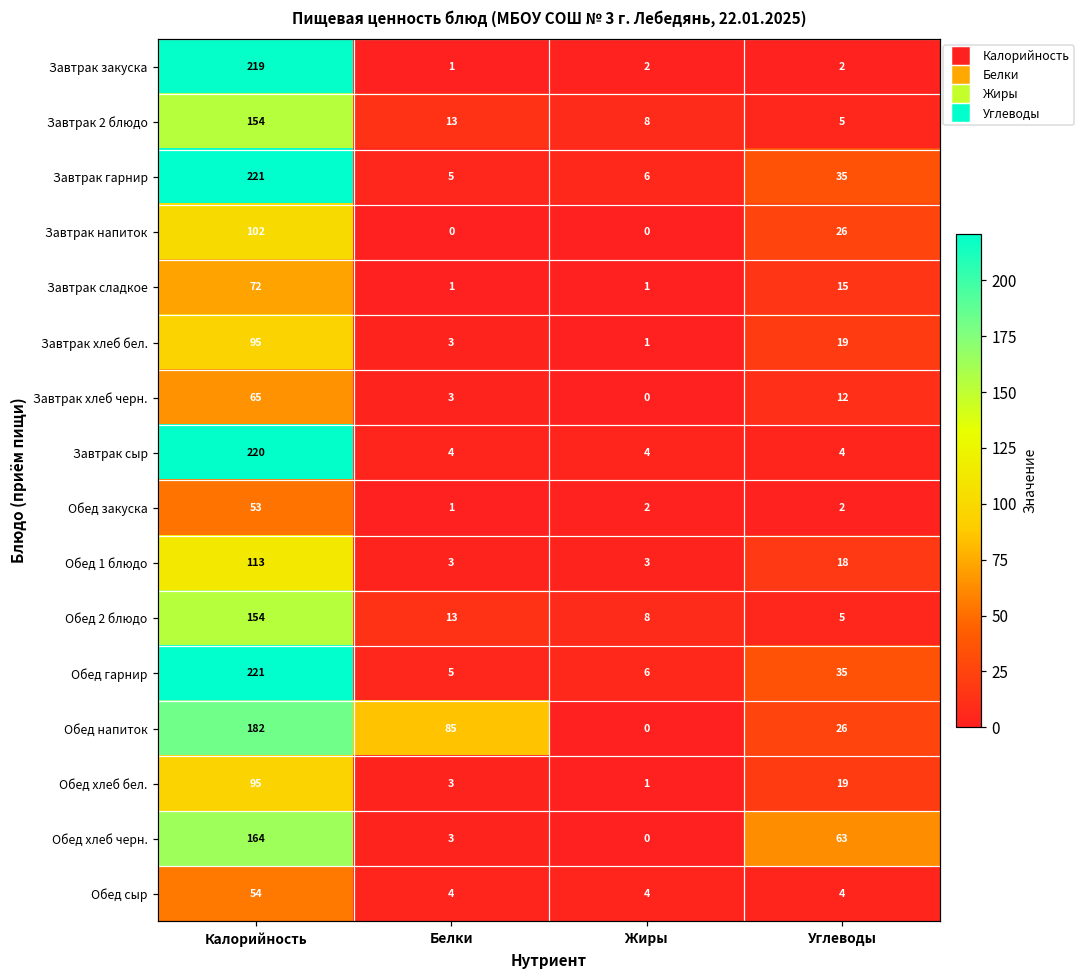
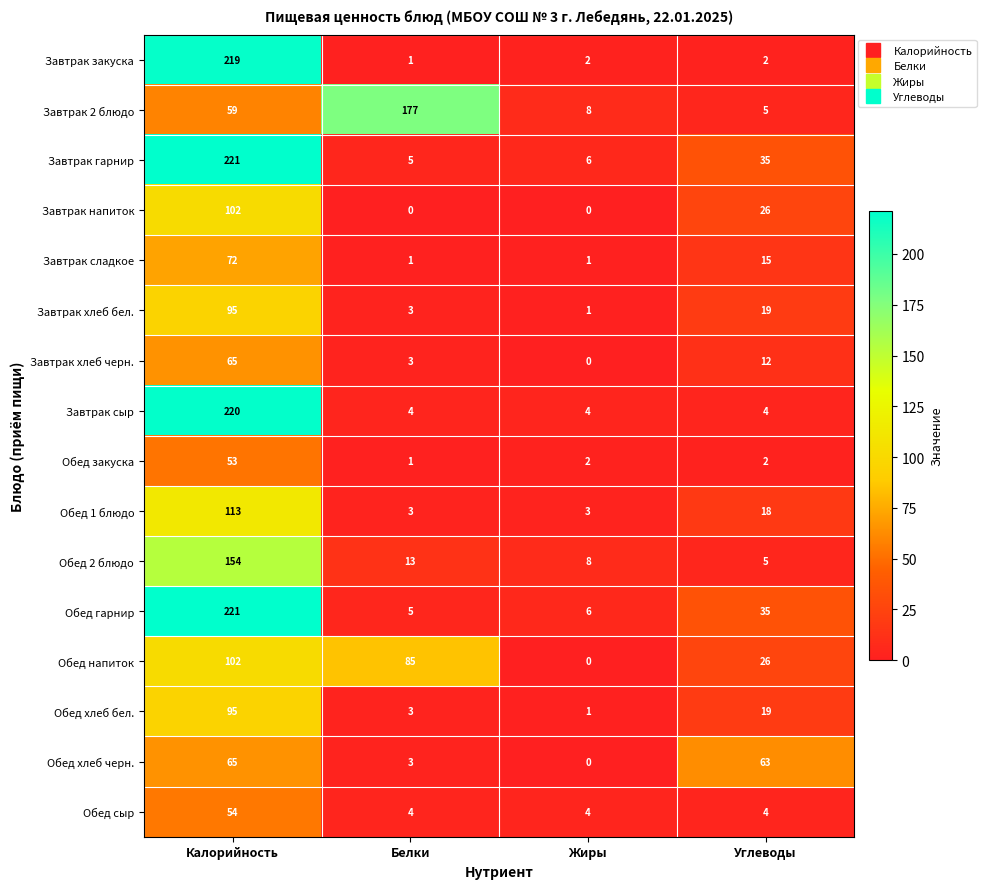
Завтрак 2 блюдо, Калорийность: 154 -> 59
Завтрак 2 блюдо, Белки: 13 -> 177
Обед напиток, Калорийность: 182 -> 102
Обед хлеб черн., Калорийность: 164 -> 65
